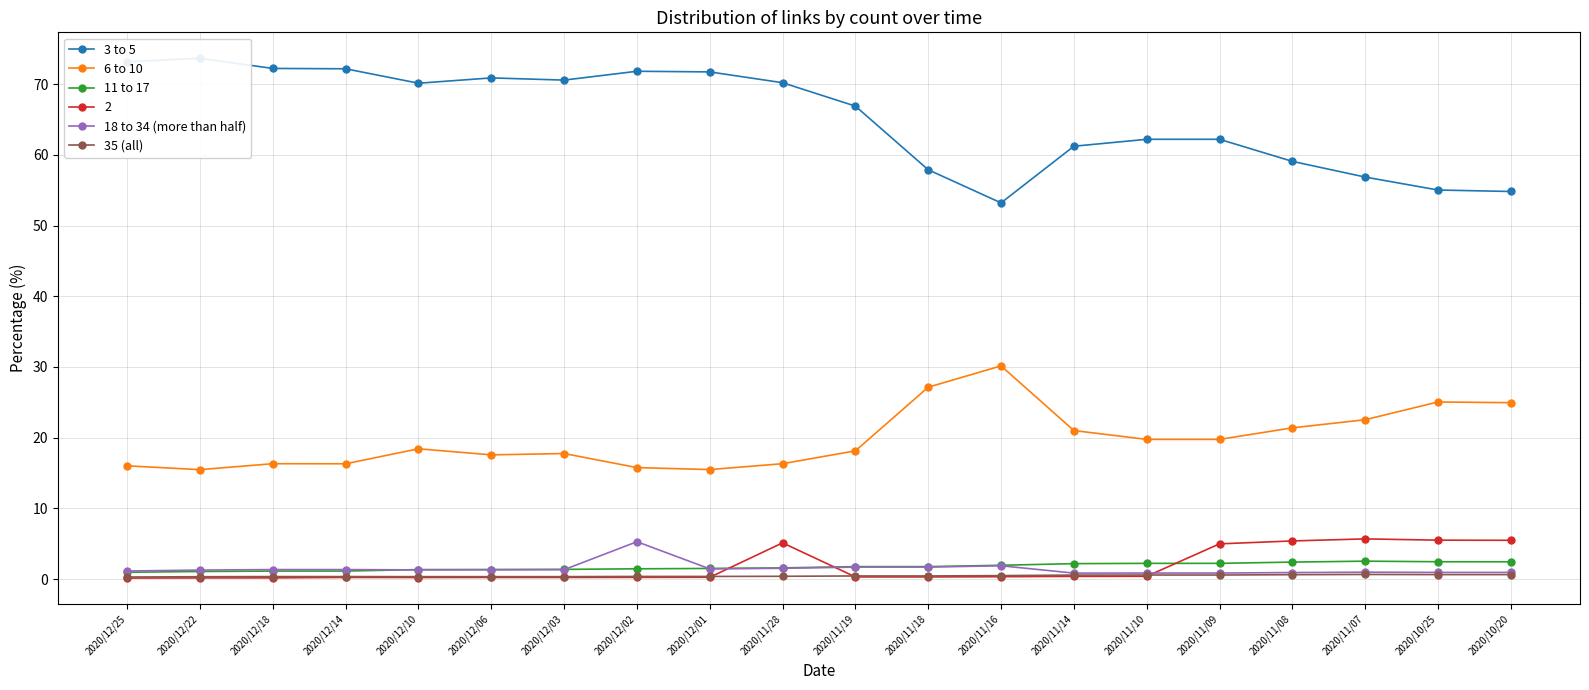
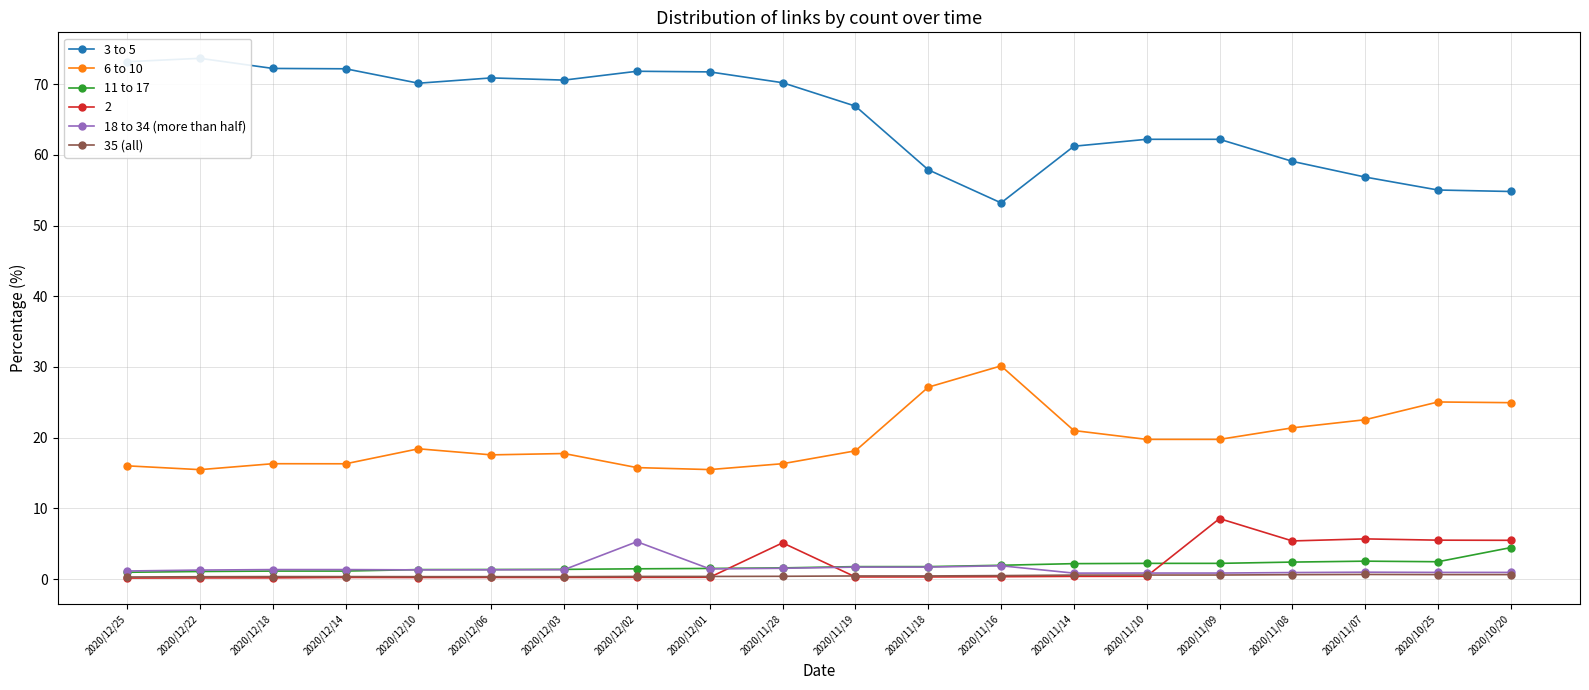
2, 2020/11/09: 5 -> 9
11 to 17, 2020/10/20: 2 -> 4
